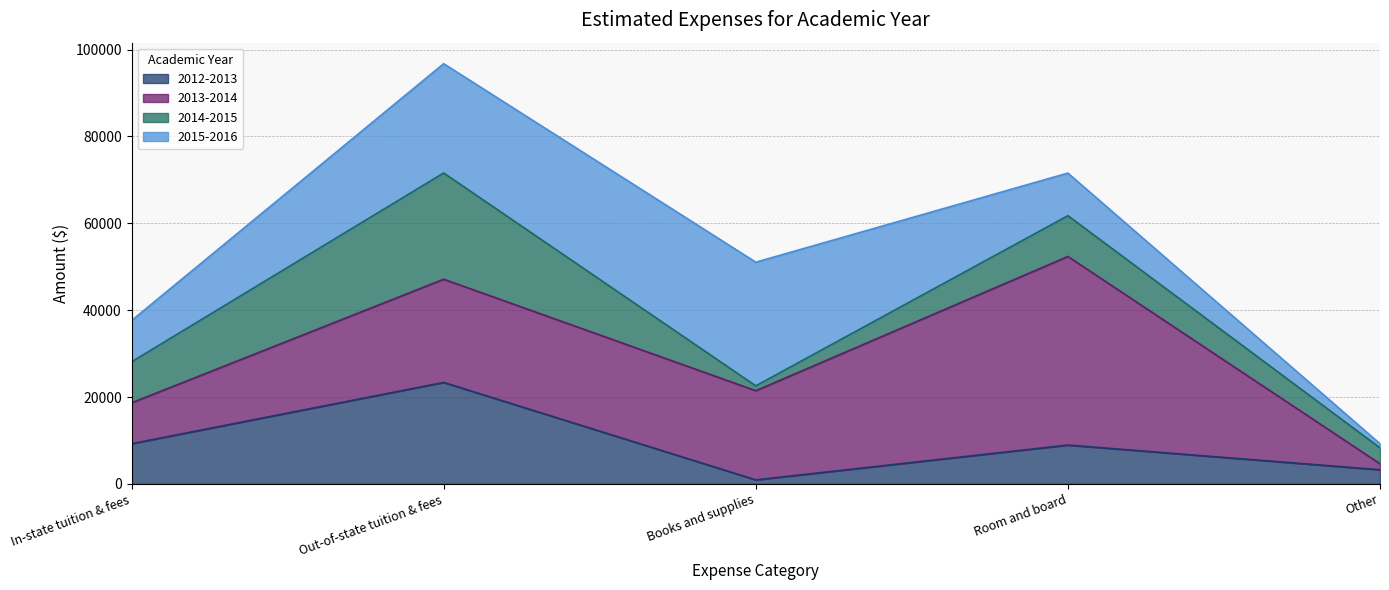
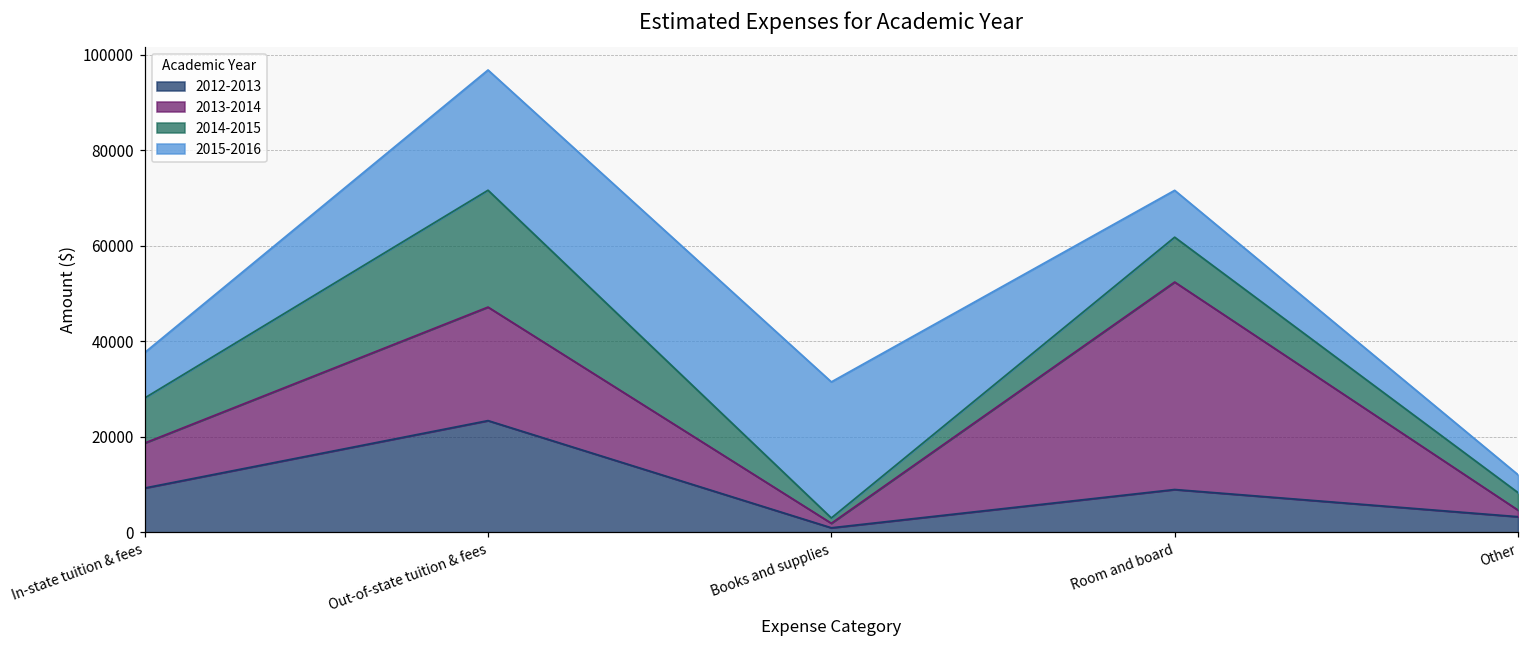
2013-2014, Books and supplies: 21000 -> 1000
2015-2016, Other: 1000 -> 4000
